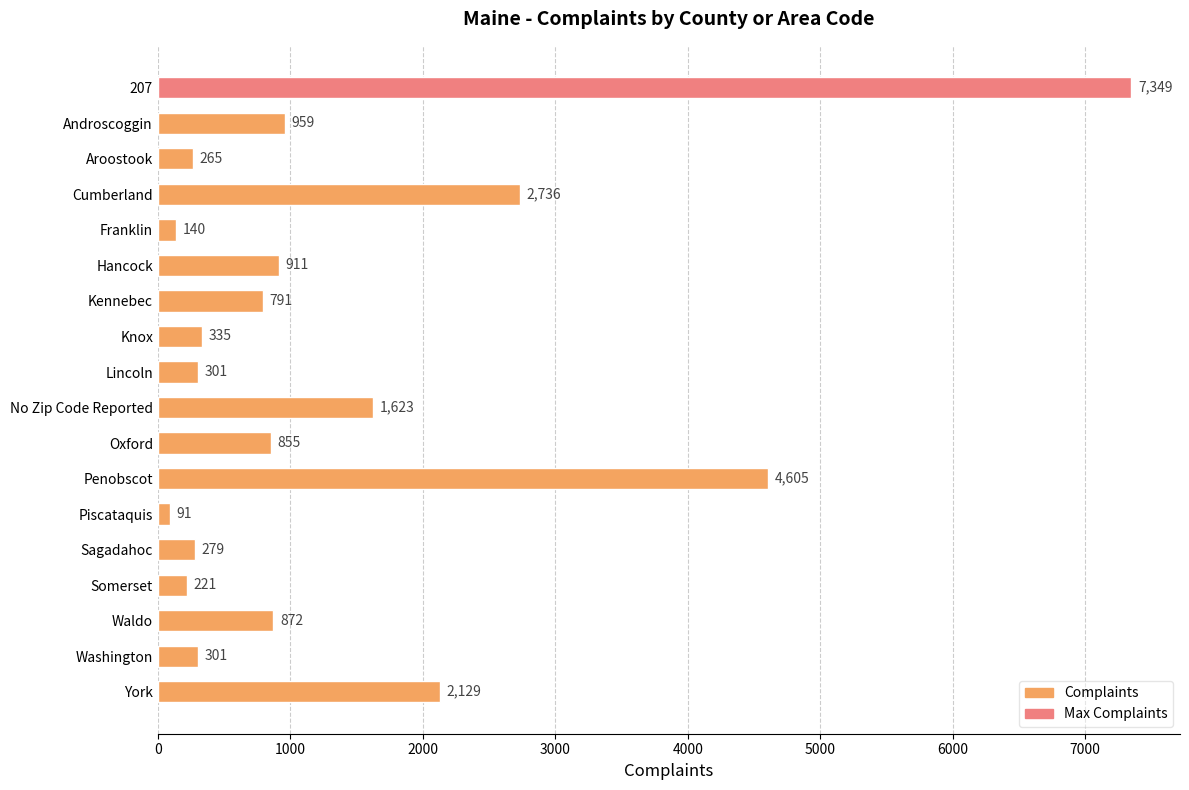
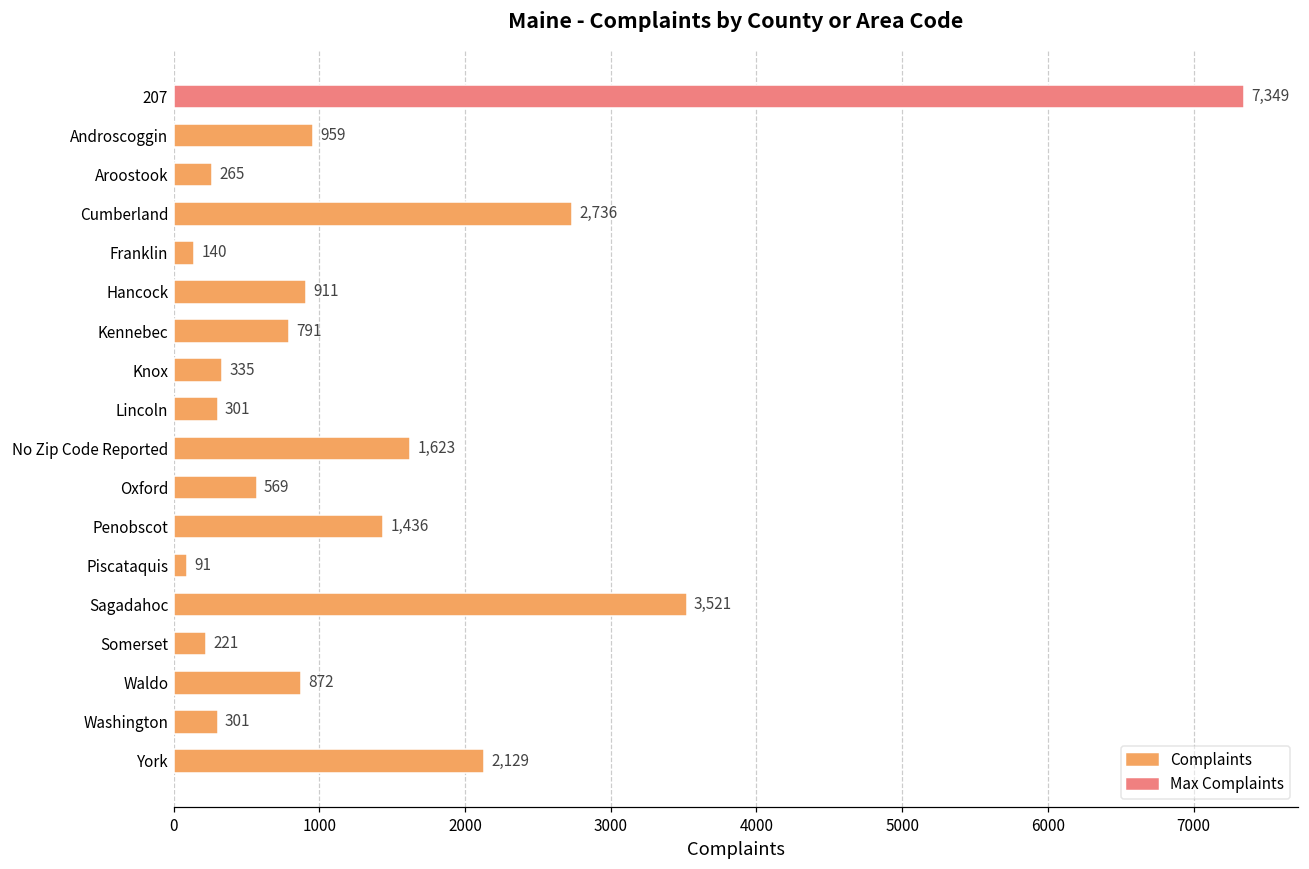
Oxford: 855 -> 569
Penobscot: 4,605 -> 1,436
Sagadahoc: 279 -> 3,521
